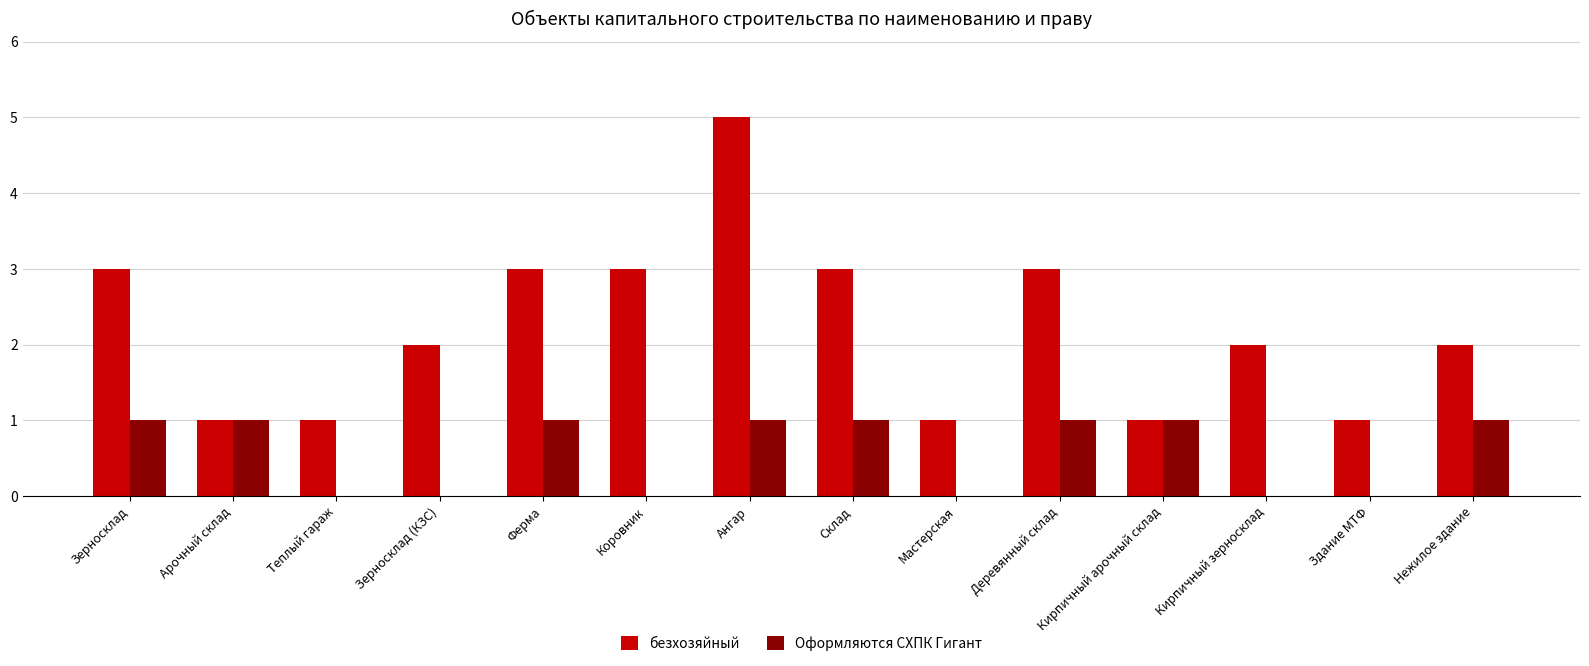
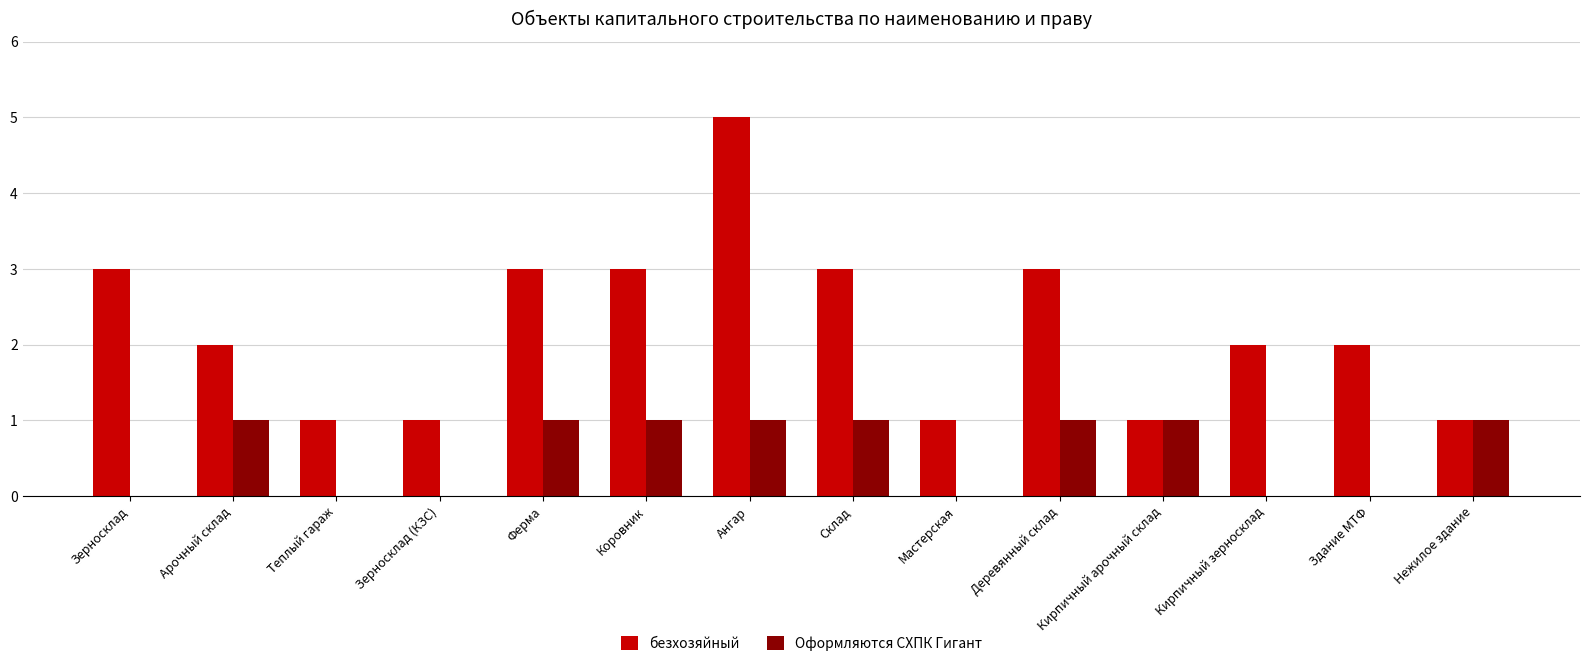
Оформляются СХПК Гигант, Зерносклад: 1 -> 0
безхозяйный, Арочный склад: 1 -> 2
безхозяйный, Зерносклад (КЗС): 2 -> 1
Оформляются СХПК Гигант, Коровник: 0 -> 1
безхозяйный, Здание МТФ: 1 -> 2
безхозяйный, Нежилое здание: 2 -> 1
